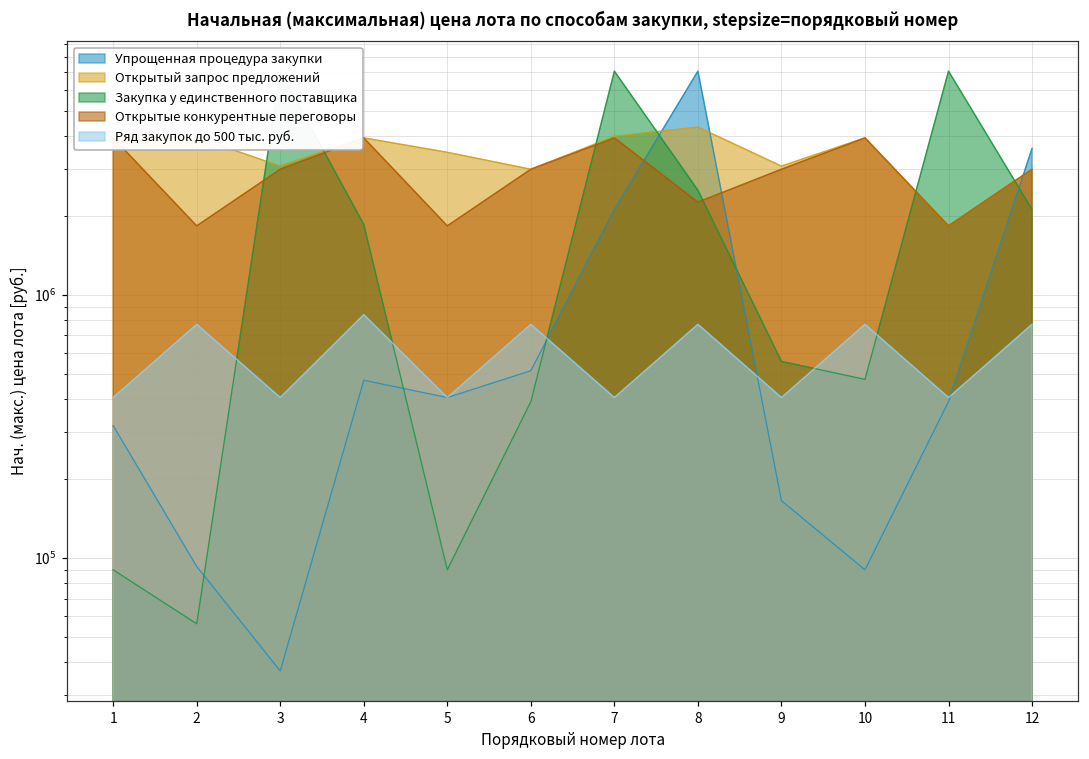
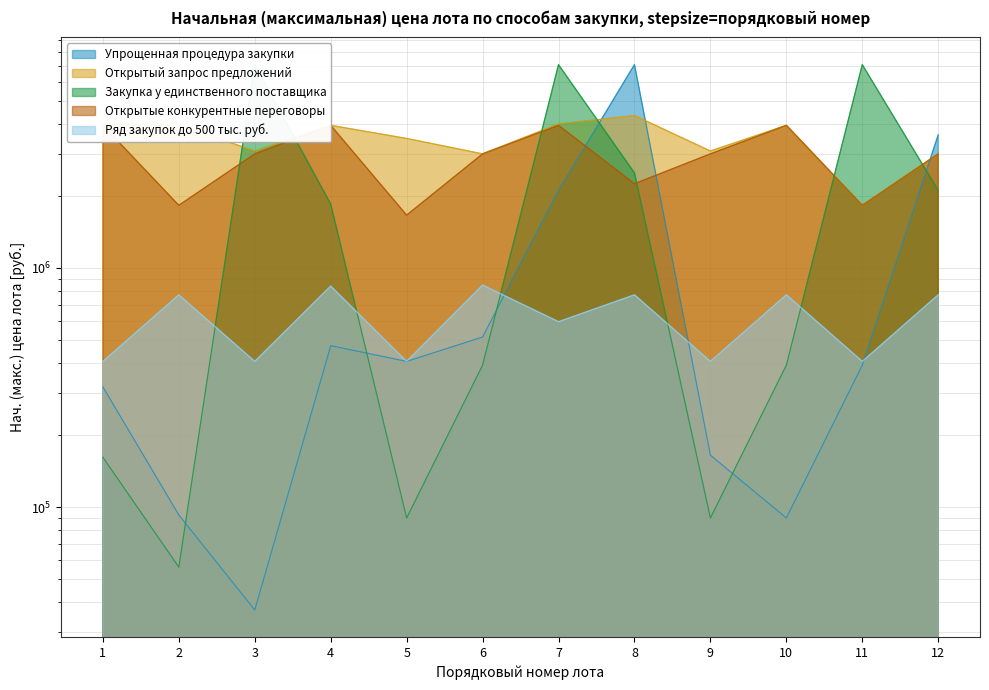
Закупка у единственного поставщика, 1: 90000 -> 160000
Открытые конкурентные переговоры, 5: 1800000 -> 1700000
Ряд закупок до 500 тыс. руб., 6: 770000 -> 850000
Ряд закупок до 500 тыс. руб., 7: 410000 -> 600000
Закупка у единственного поставщика, 9: 560000 -> 90000
Закупка у единственного поставщика, 10: 480000 -> 390000
